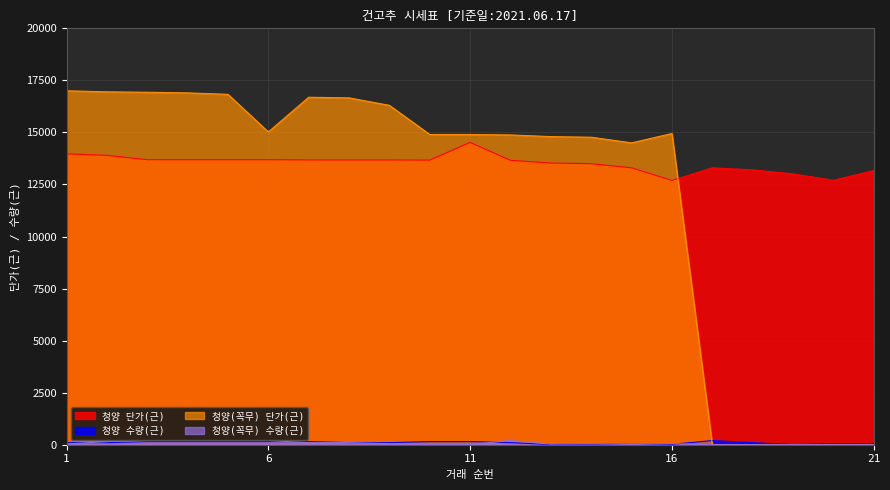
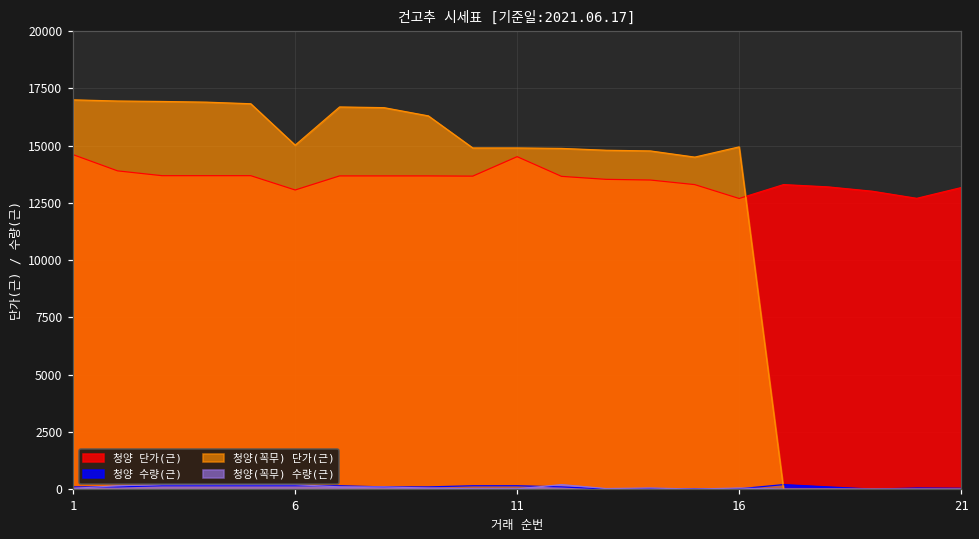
청양 단가(근), 1: 14000 -> 14600
청양 단가(근), 6: 13700 -> 13100
